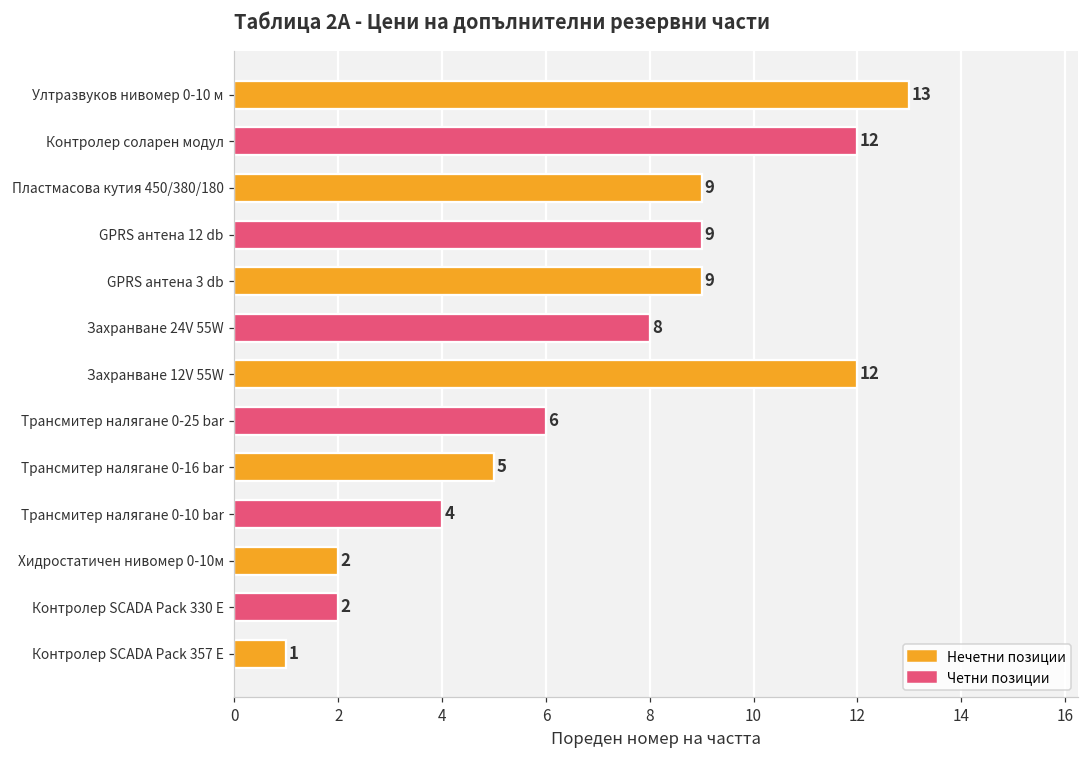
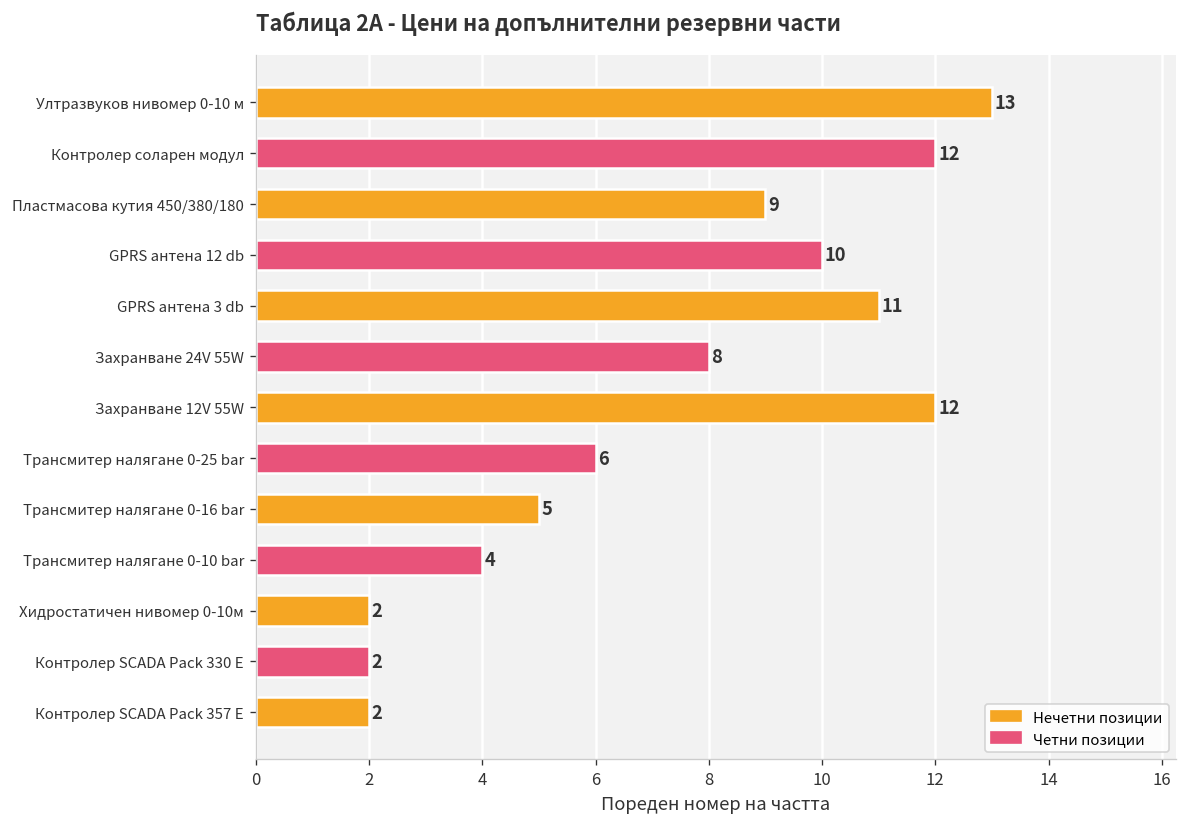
GPRS антена 12 db: 9 -> 10
GPRS антена 3 db: 9 -> 11
Контролер SCADA Pack 357 E: 1 -> 2
